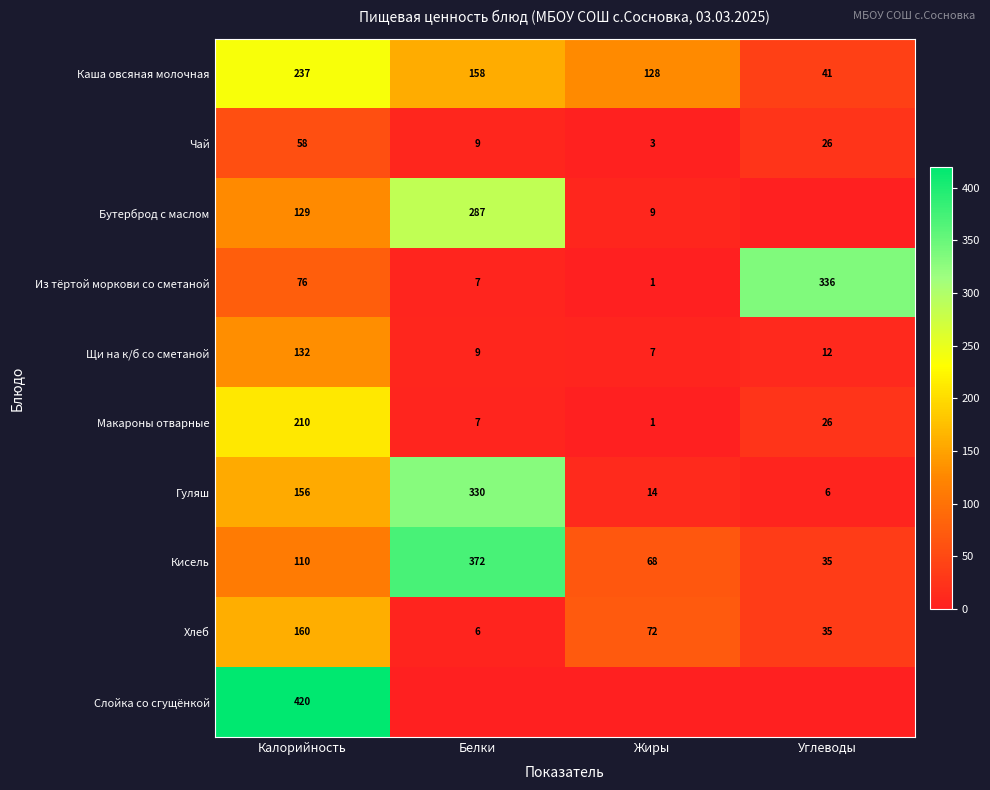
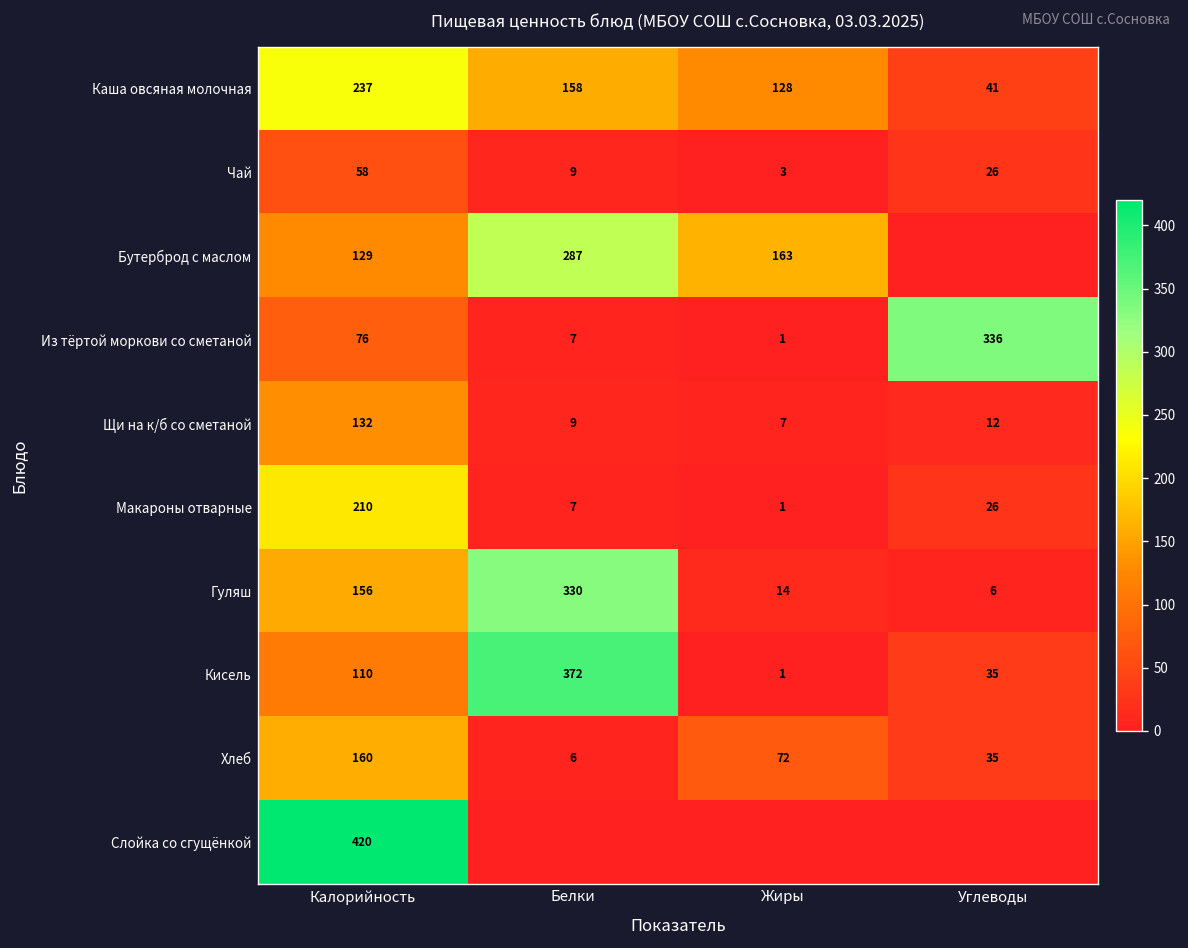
Бутерброд с маслом, Жиры: 9 -> 163
Кисель, Жиры: 68 -> 1
